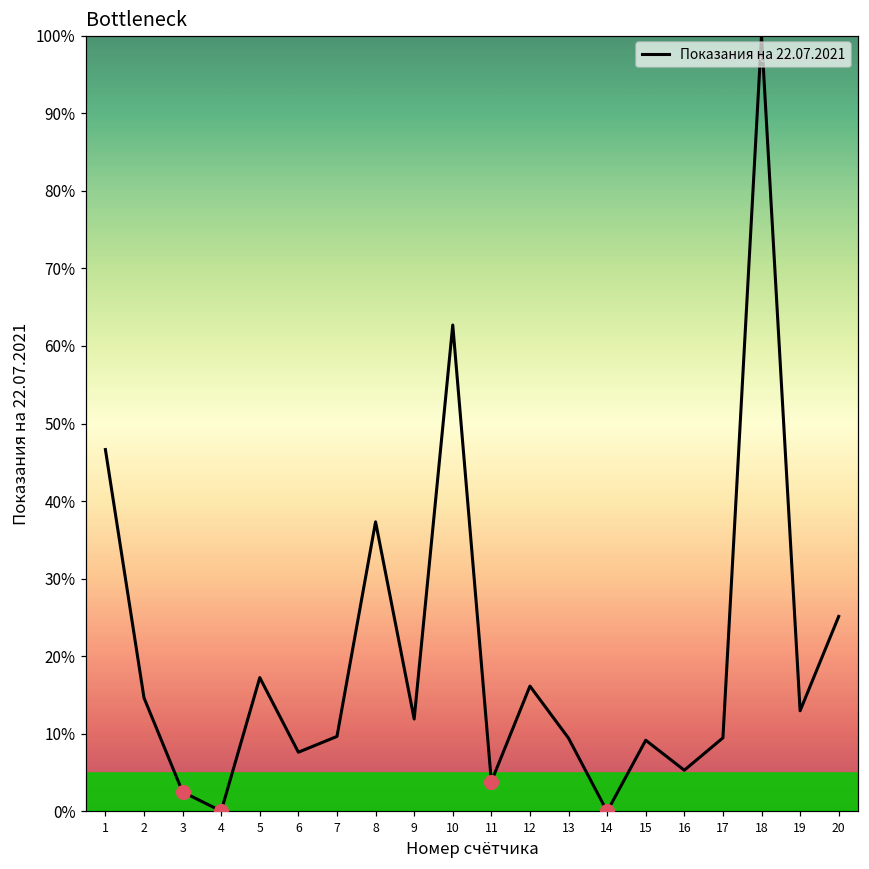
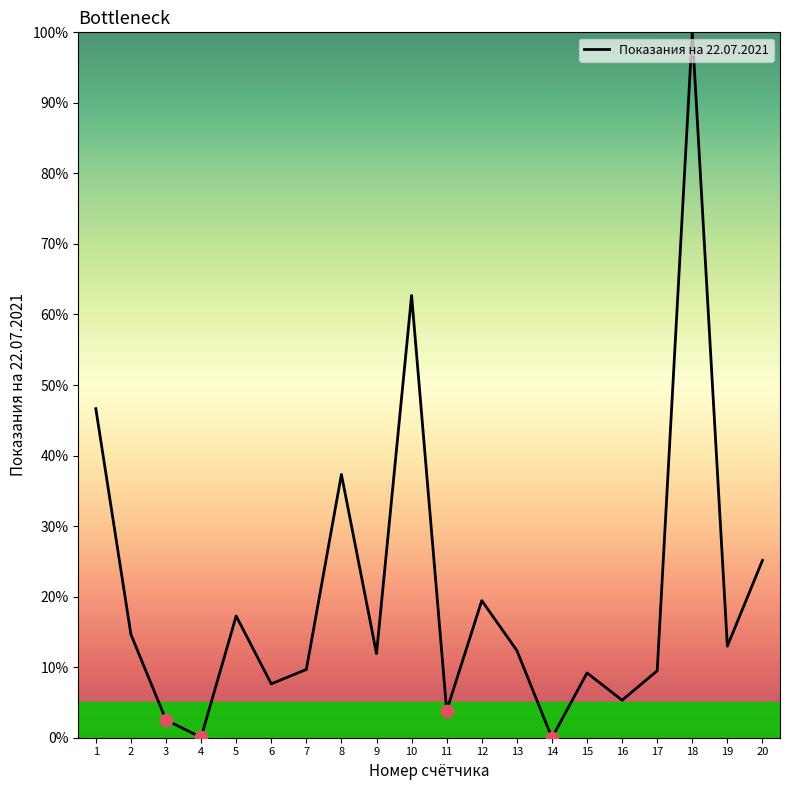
Показания на 22.07.2021, 12: 16% -> 19%
Показания на 22.07.2021, 13: 9% -> 12%
